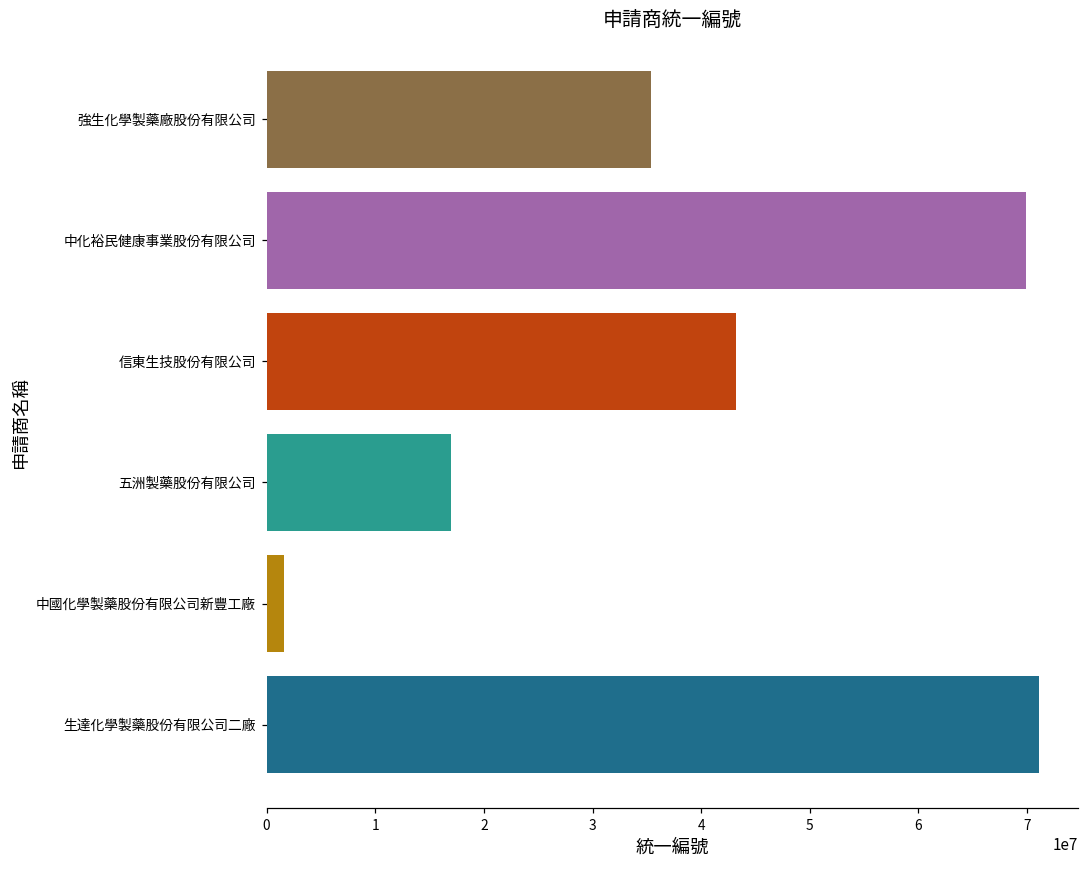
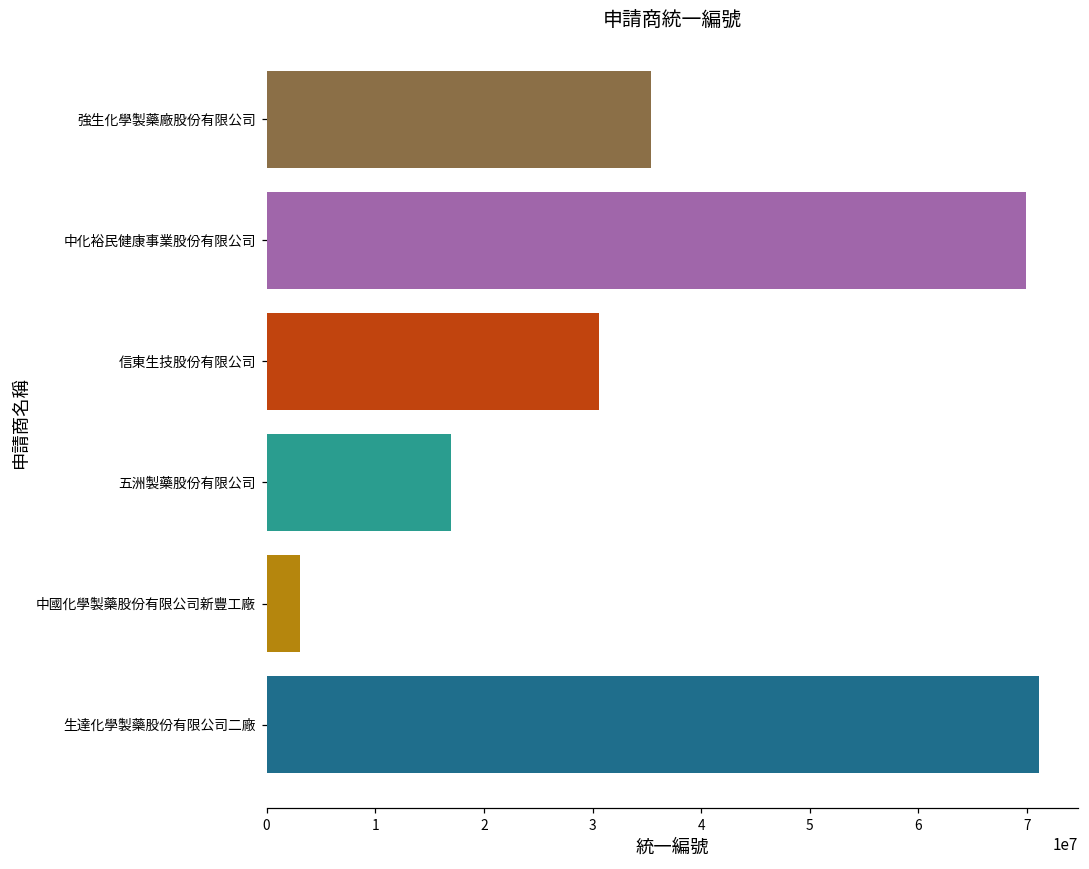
信東生技股份有限公司: 43000000 -> 31000000
中國化學製藥股份有限公司新豐工廠: 2000000 -> 3000000
